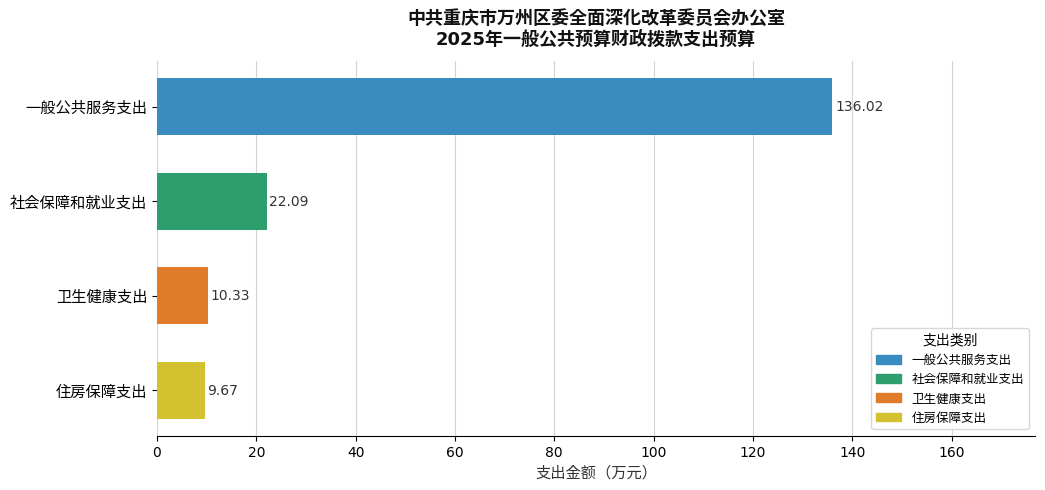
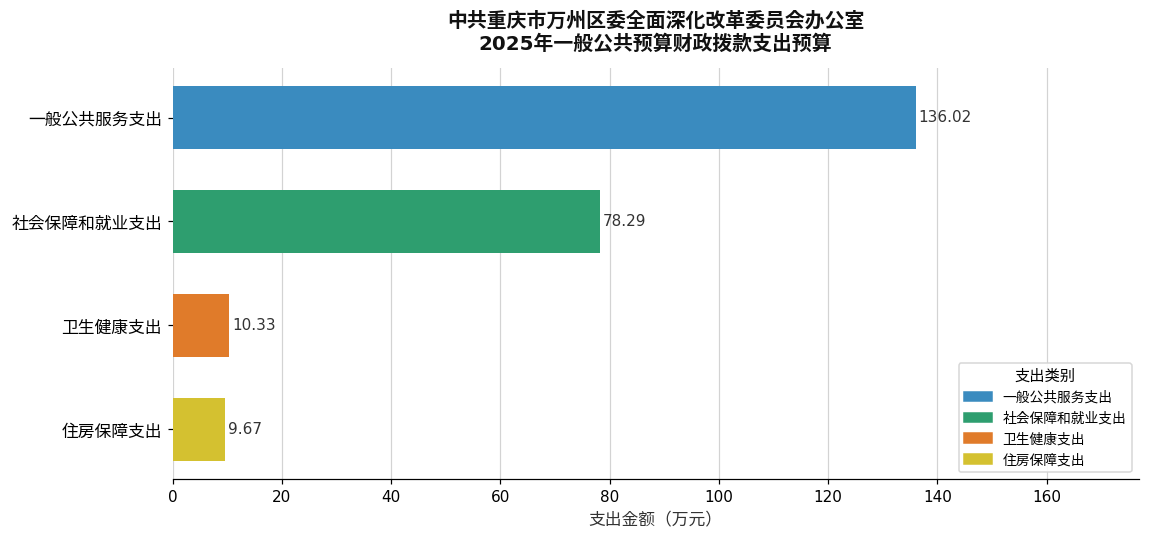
社会保障和就业支出: 22.09 -> 78.29
